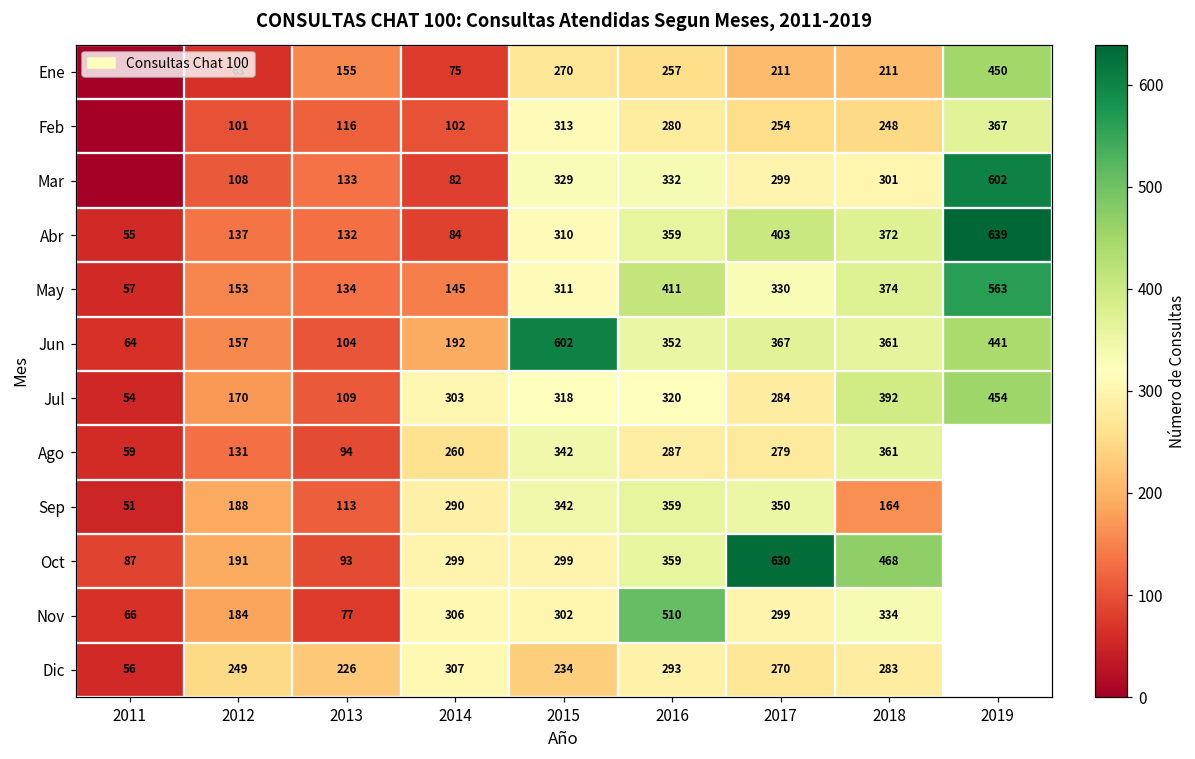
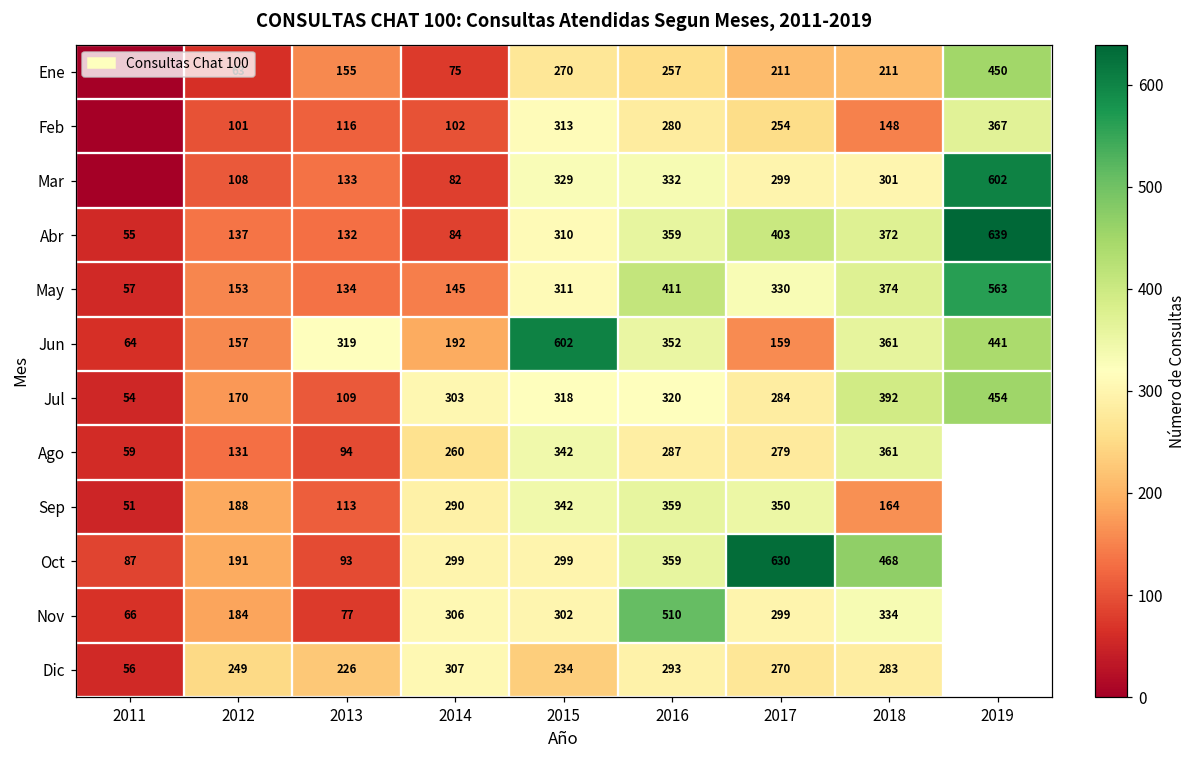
Feb, 2018: 248 -> 148
Jun, 2013: 104 -> 319
Jun, 2017: 367 -> 159
